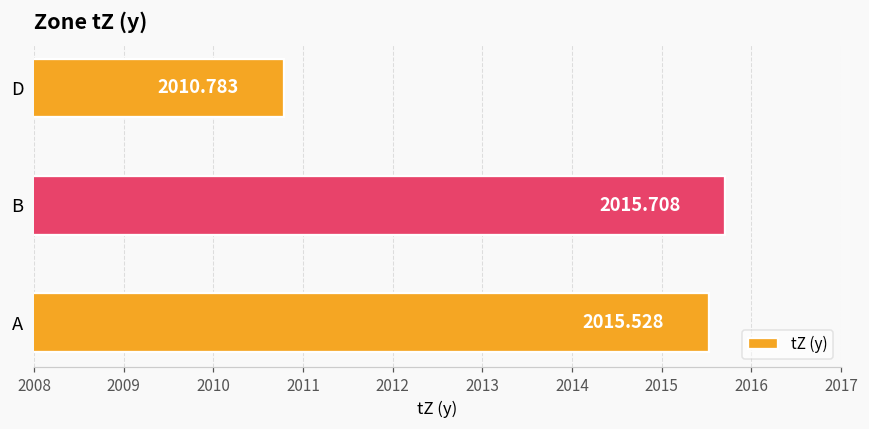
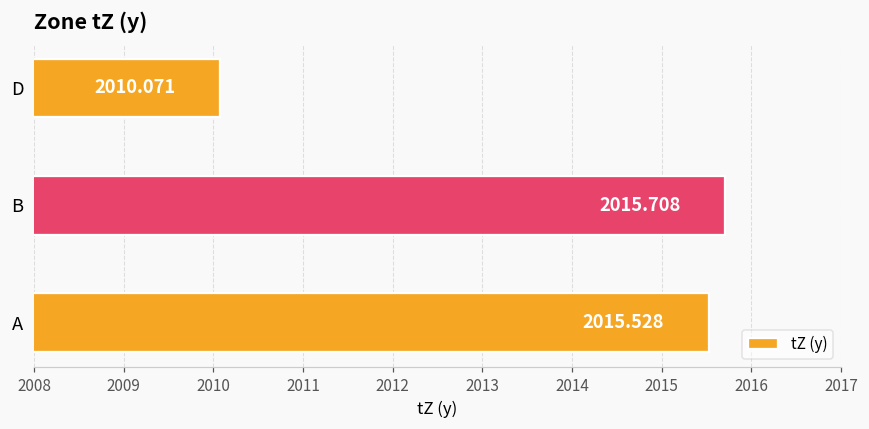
D: 2010.783 -> 2010.071
